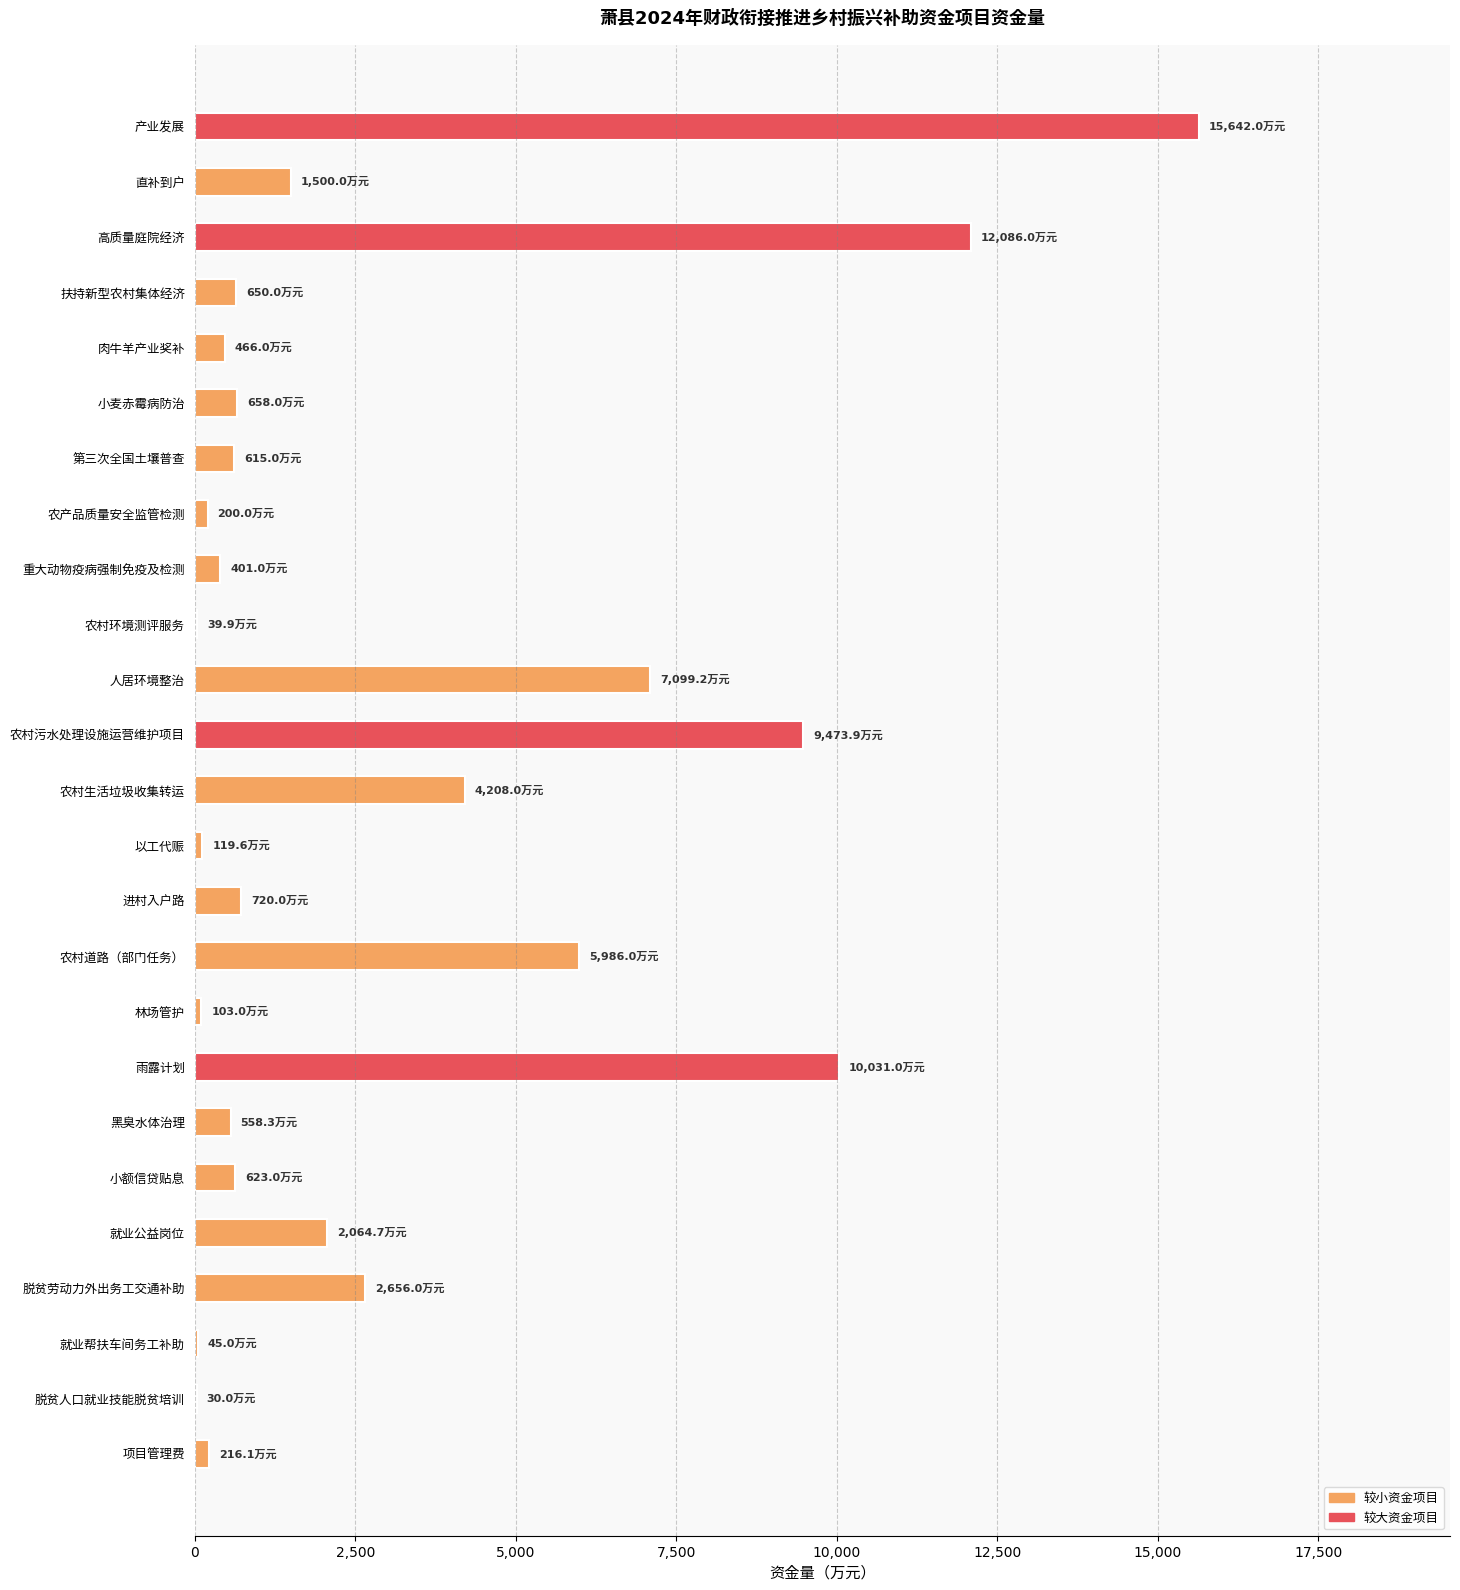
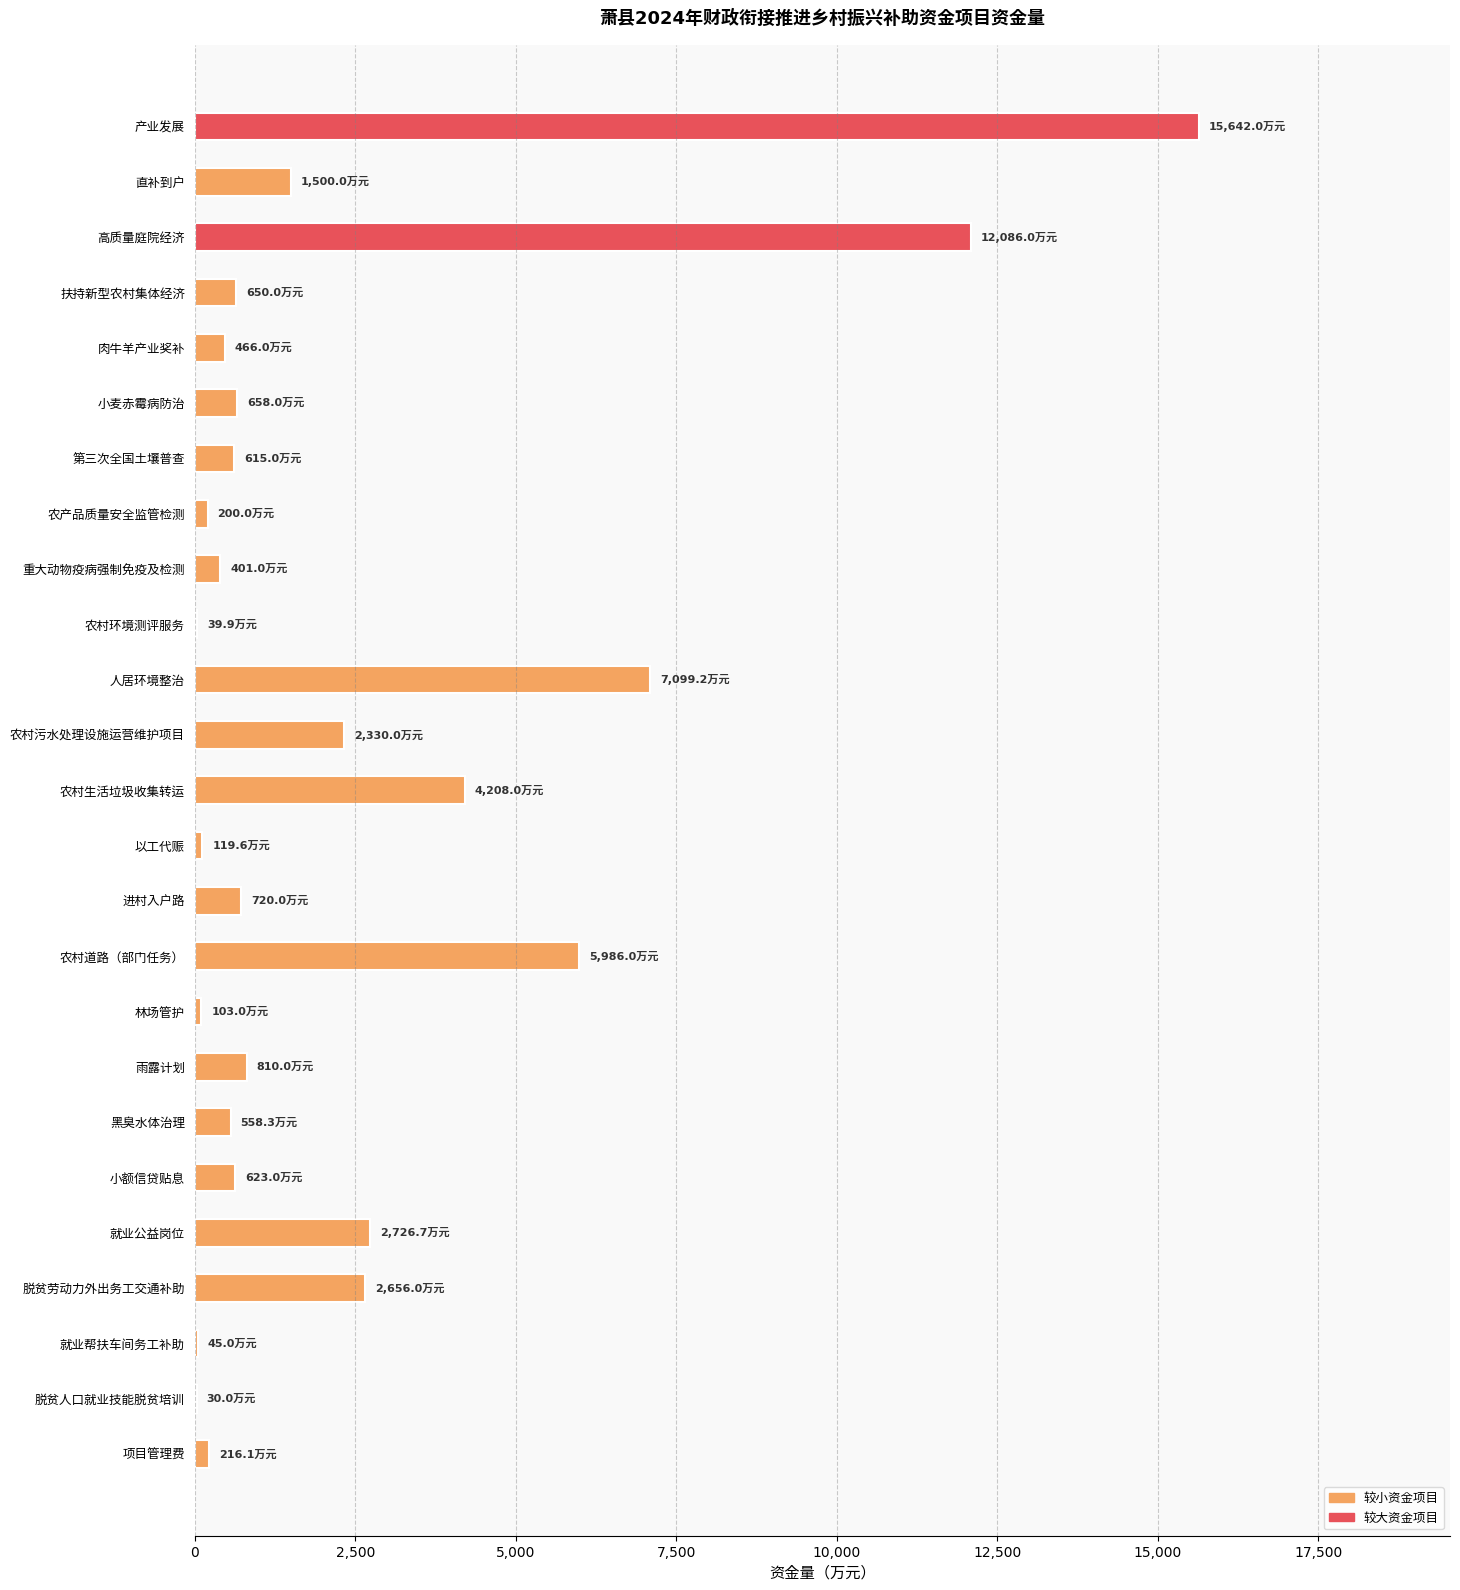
农村污水处理设施运营维护项目: 9,473.9 -> 2,330.0
雨露计划: 10,031.0 -> 810.0
就业公益岗位: 2,064.7 -> 2,726.7
